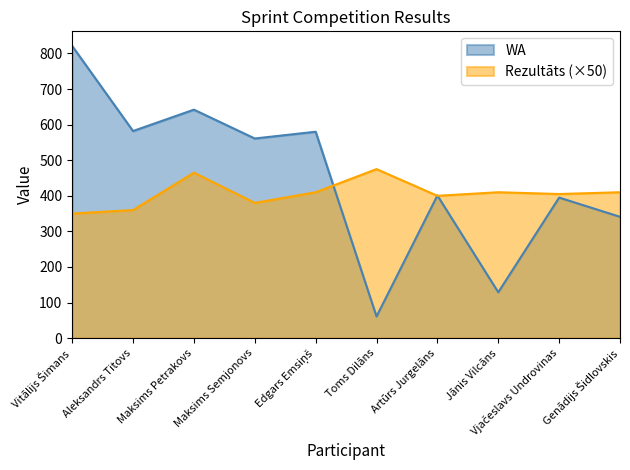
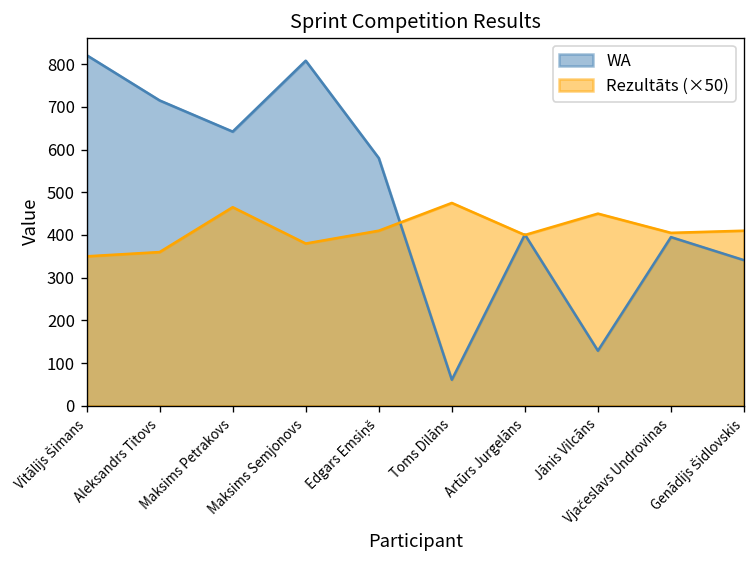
WA, Aleksandrs Titovs: 580 -> 720
WA, Maksims Semjonovs: 560 -> 810
Rezultāts (×50), Jānis Vilcāns: 410 -> 450
